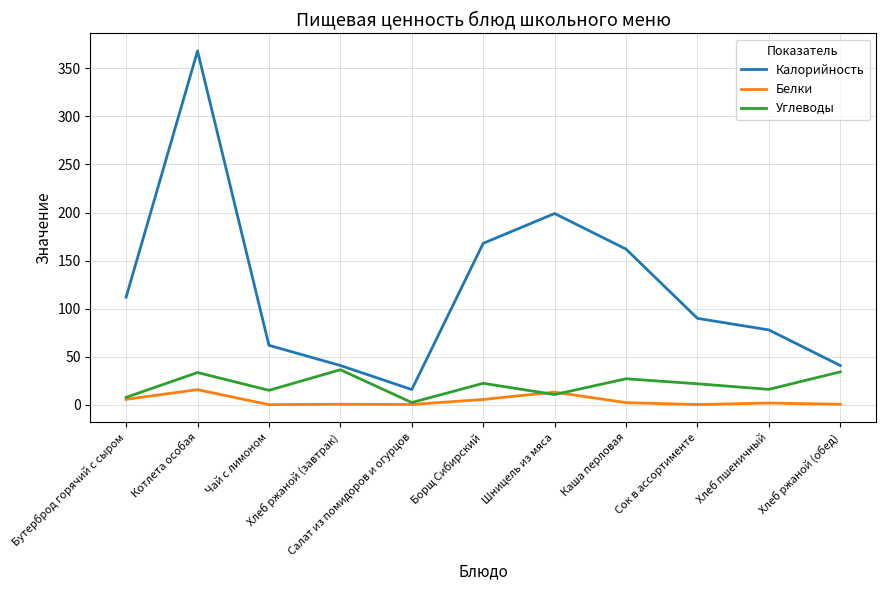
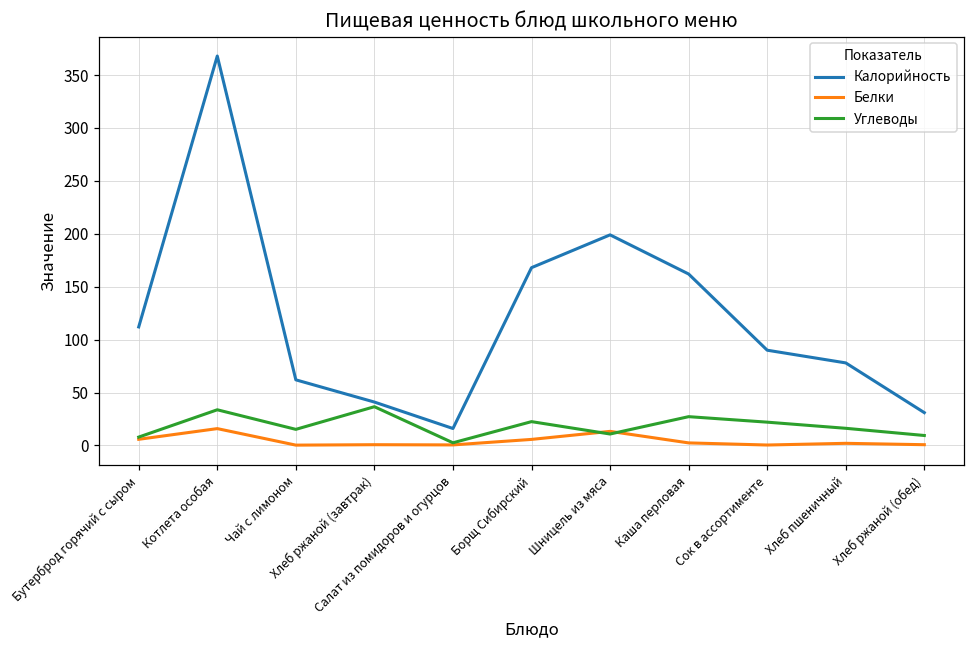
Калорийность, Хлеб ржаной (обед): 40 -> 30
Углеводы, Хлеб ржаной (обед): 30 -> 10
